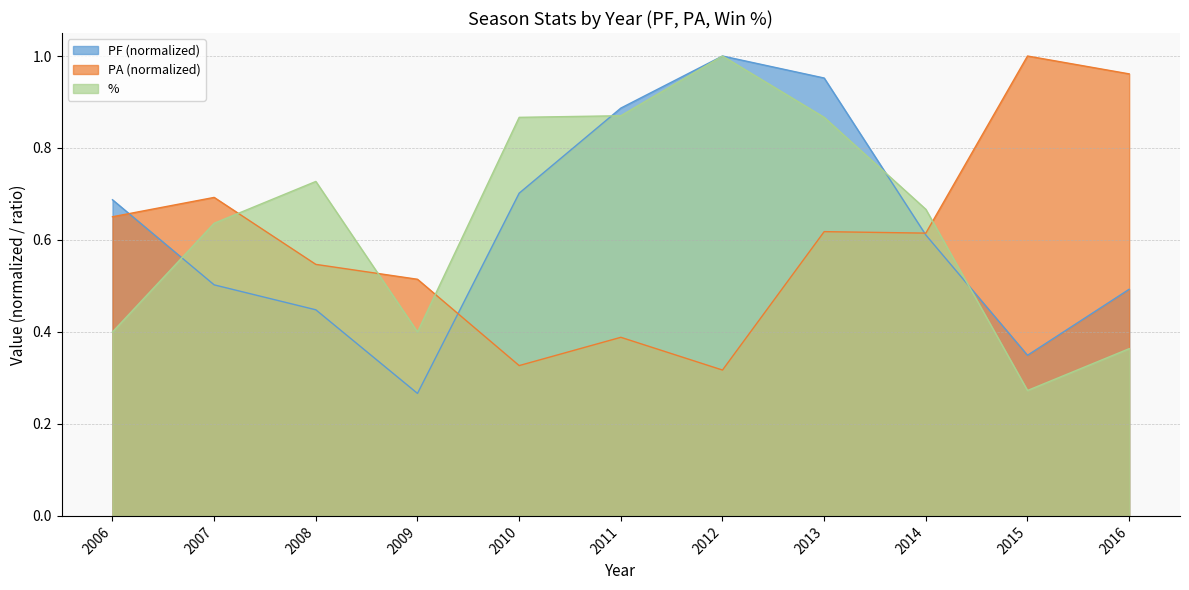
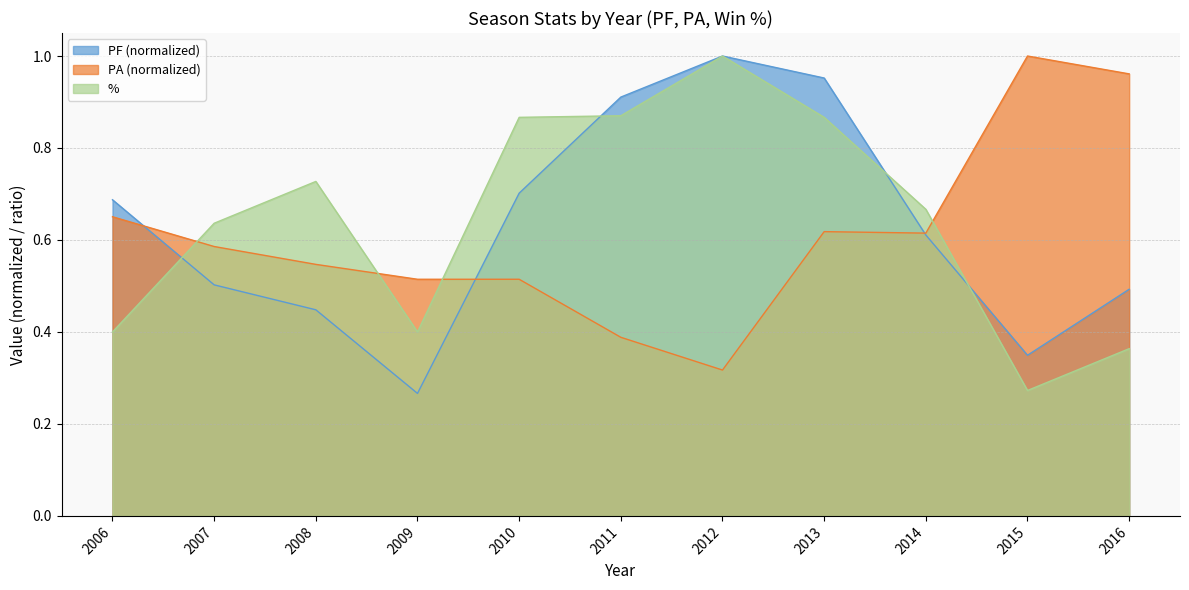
PA (normalized), 2007: 0.69 -> 0.59
PA (normalized), 2010: 0.33 -> 0.51
PF (normalized), 2011: 0.89 -> 0.91
